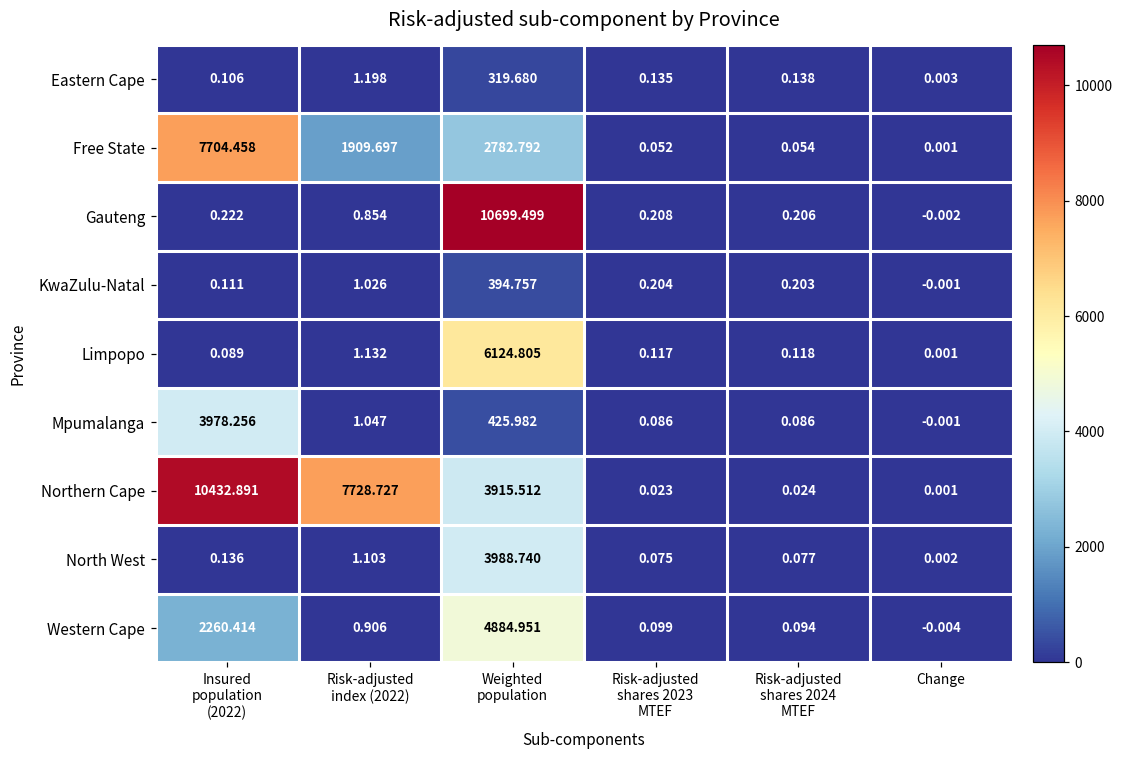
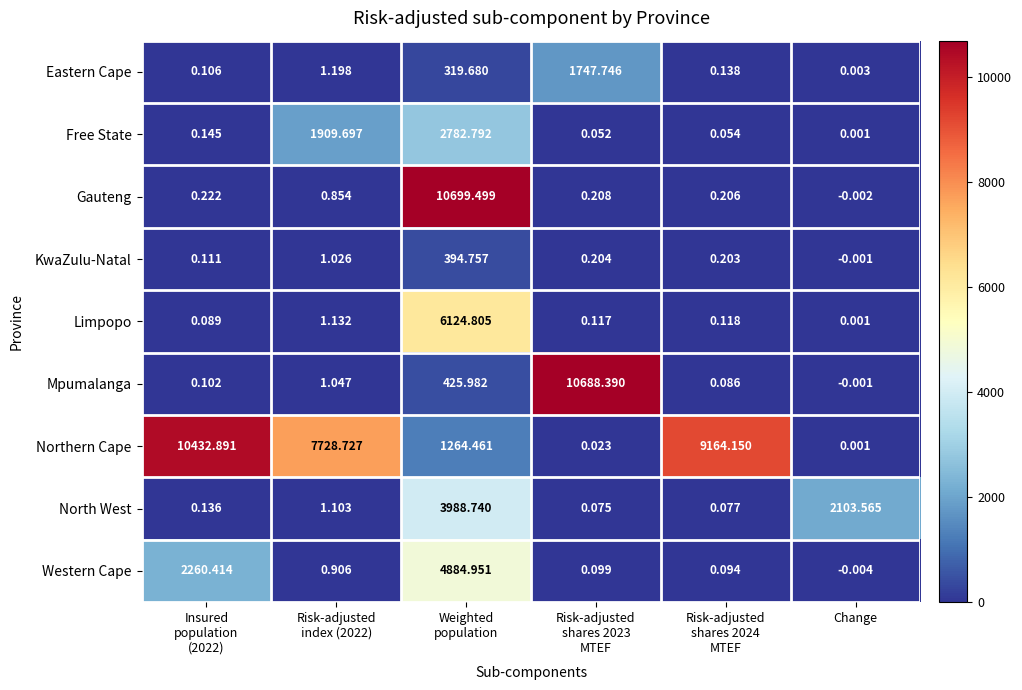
Eastern Cape, Risk-adjusted shares 2023 MTEF: 0.135 -> 1747.746
Free State, Insured population (2022): 7704.458 -> 0.145
Mpumalanga, Insured population (2022): 3978.256 -> 0.102
Mpumalanga, Risk-adjusted shares 2023 MTEF: 0.086 -> 10688.390
Northern Cape, Weighted population: 3915.512 -> 1264.461
Northern Cape, Risk-adjusted shares 2024 MTEF: 0.024 -> 9164.150
North West, Change: 0.002 -> 2103.565
